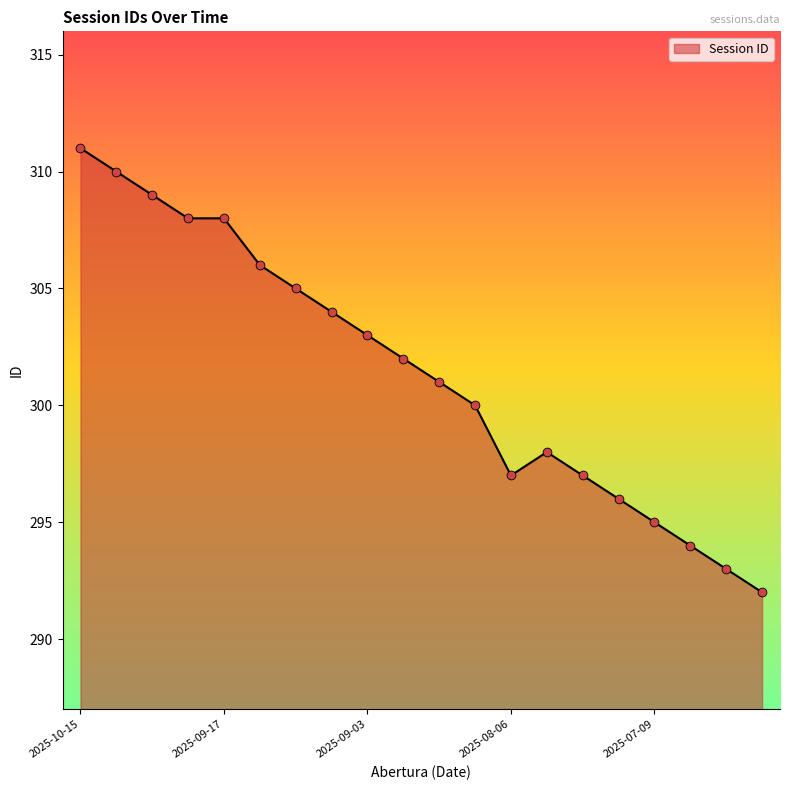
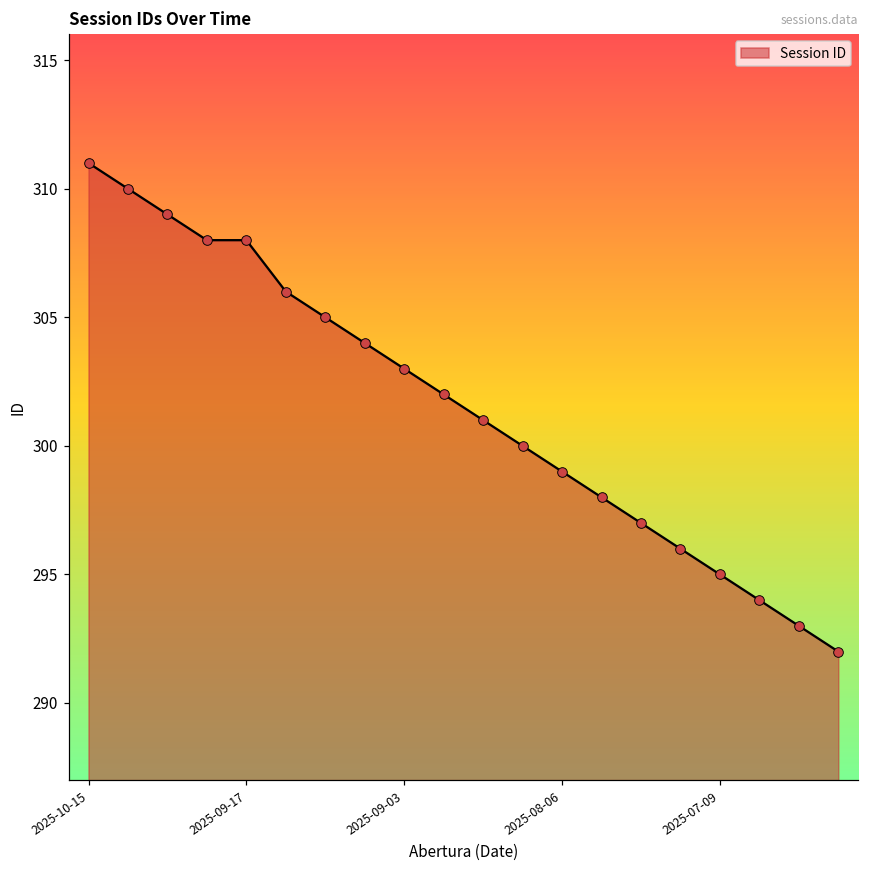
2025-08-06: 297 -> 299
